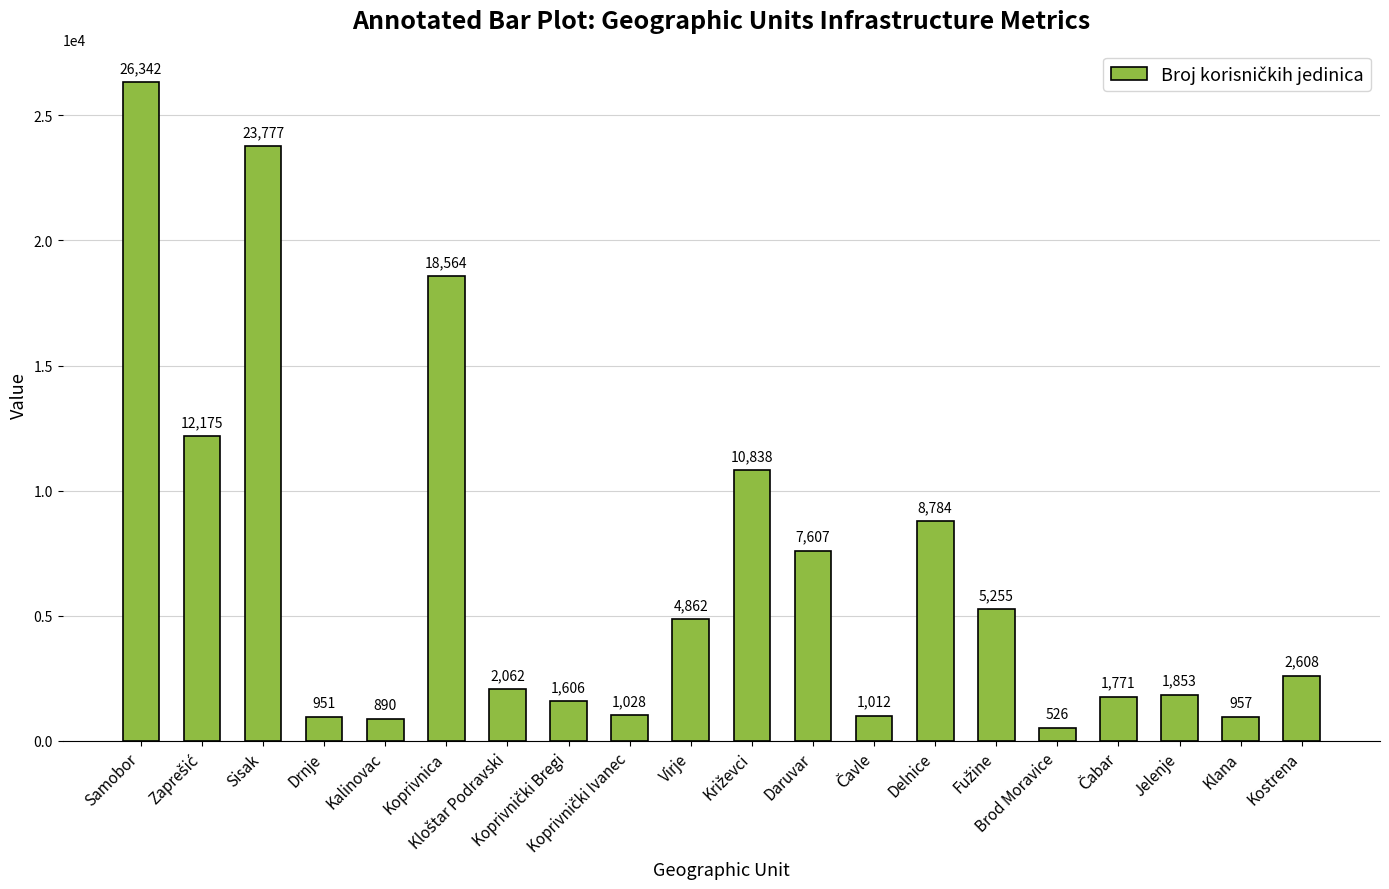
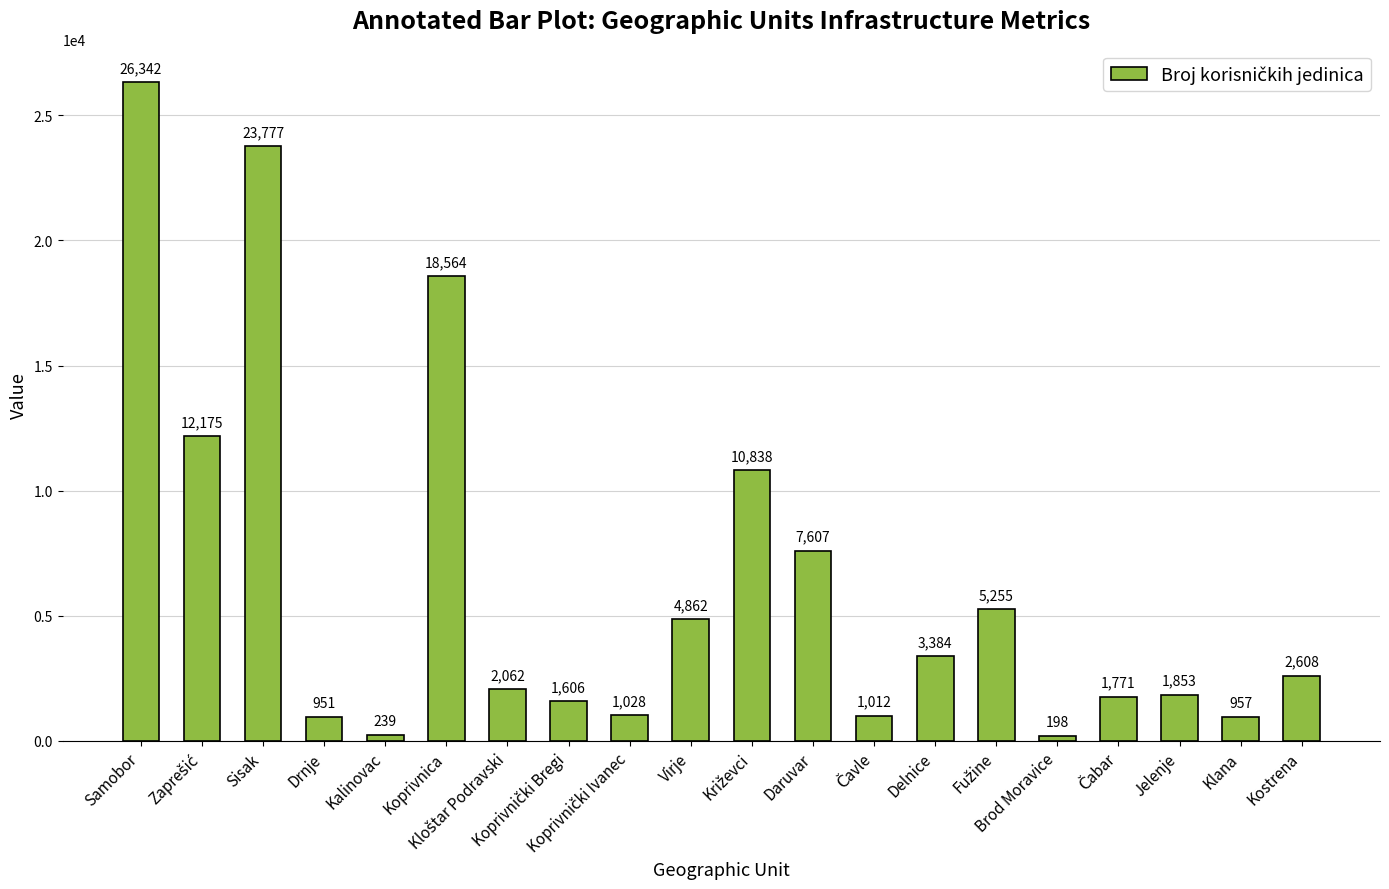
Kalinovac: 890 -> 239
Delnice: 8,784 -> 3,384
Brod Moravice: 526 -> 198
